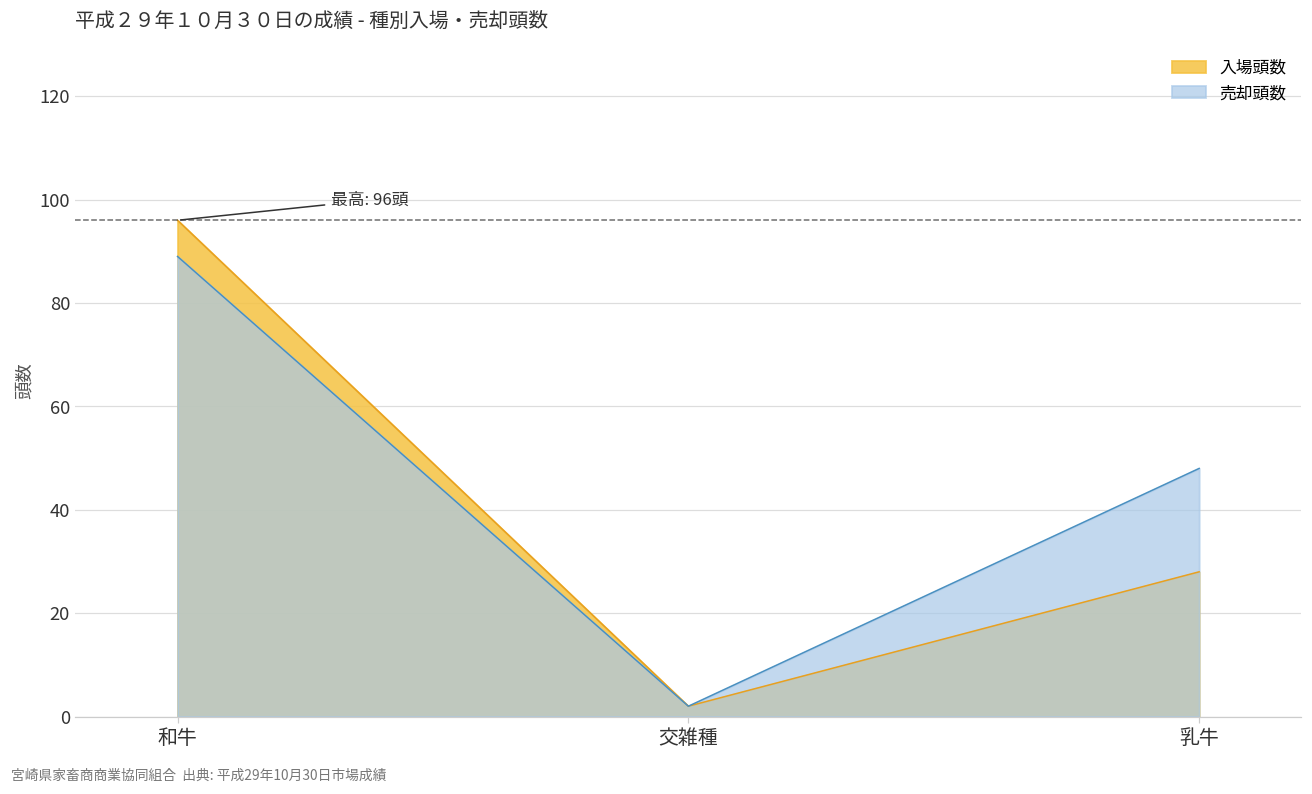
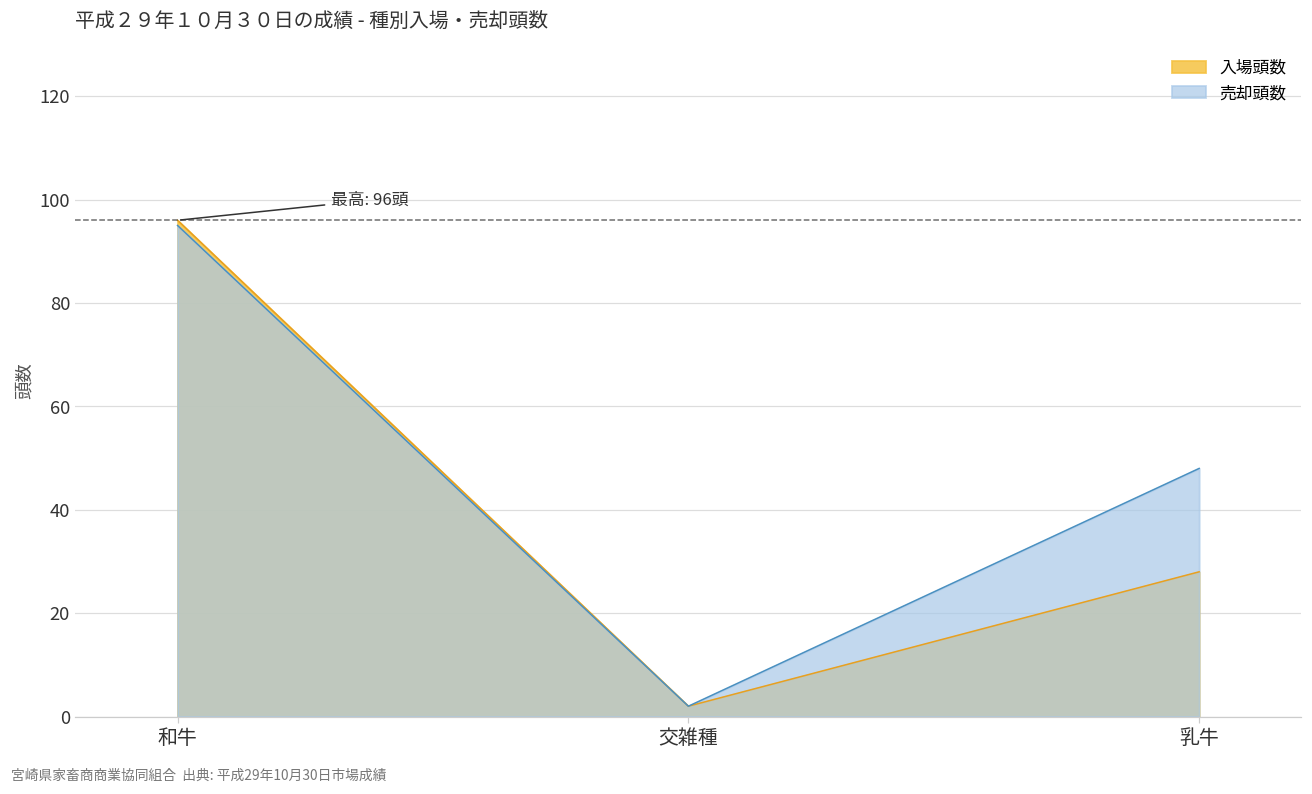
売却頭数, 和牛: 89 -> 95
